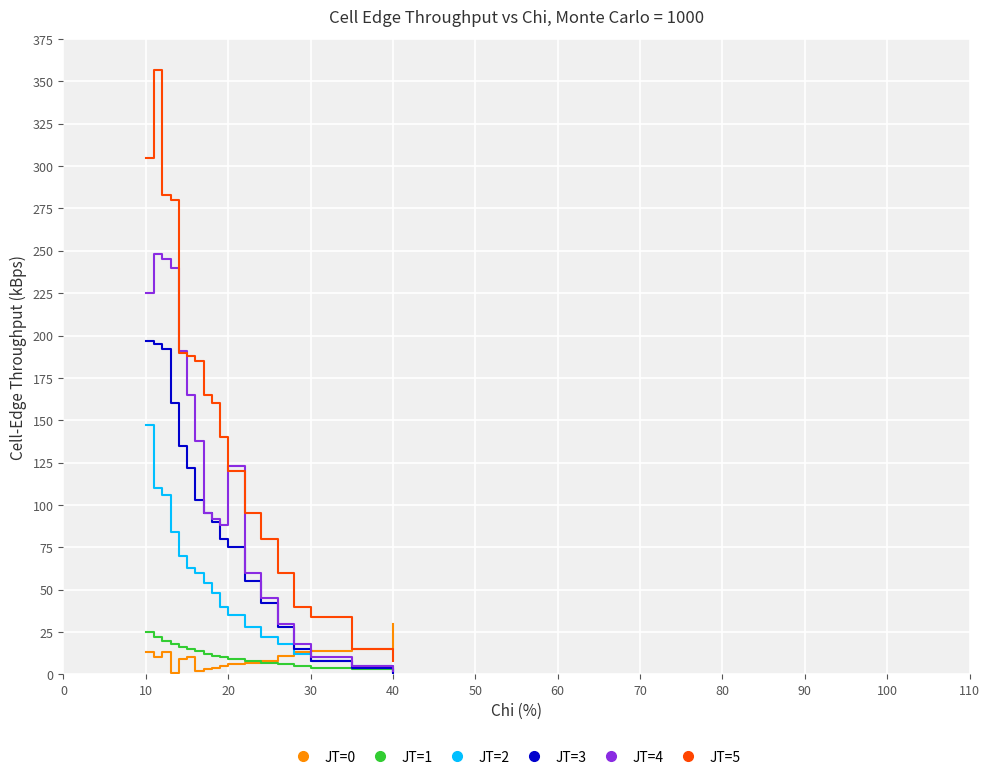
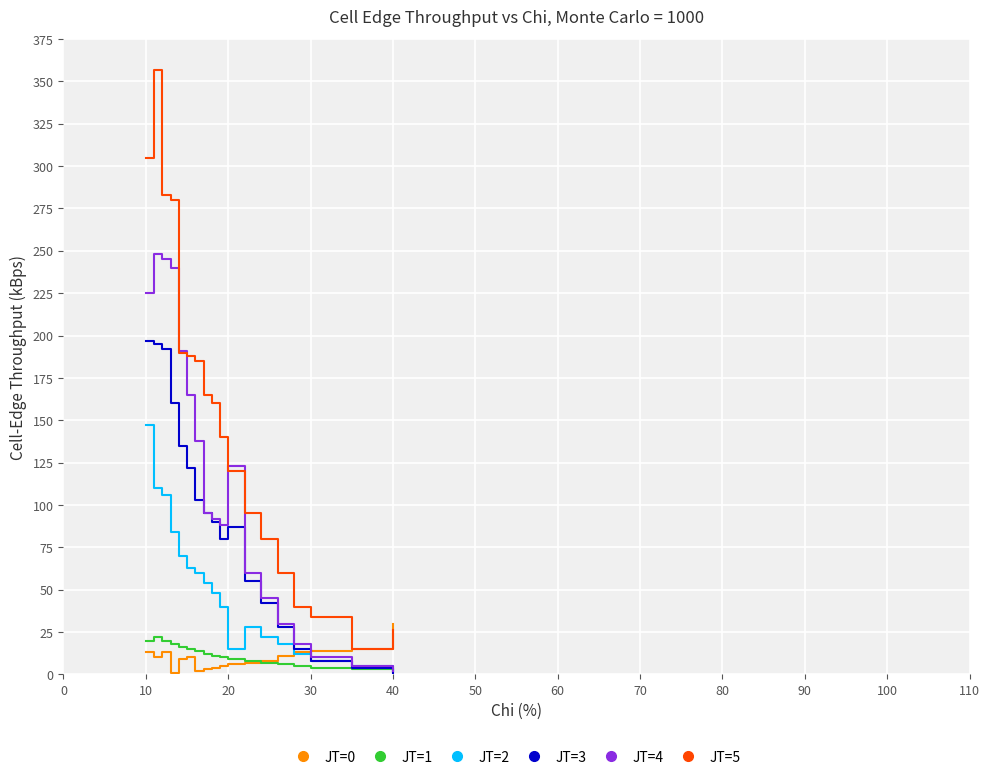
JT=1, 10: 25 -> 20
JT=2, 20: 35 -> 15
JT=3, 20: 75 -> 87
JT=5, 40: 8 -> 26
